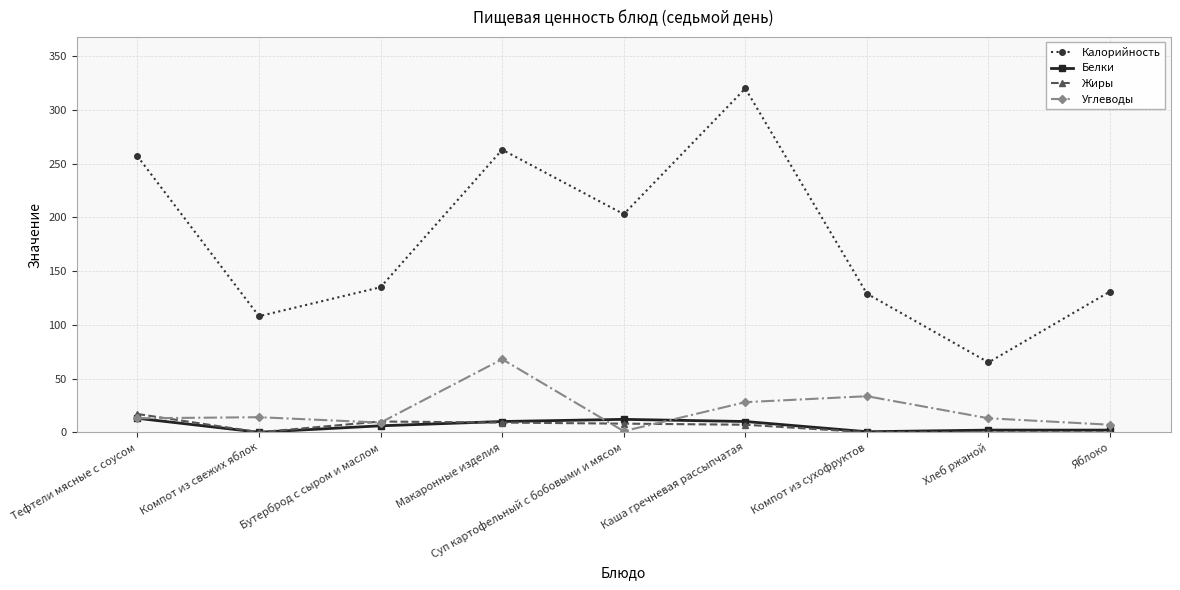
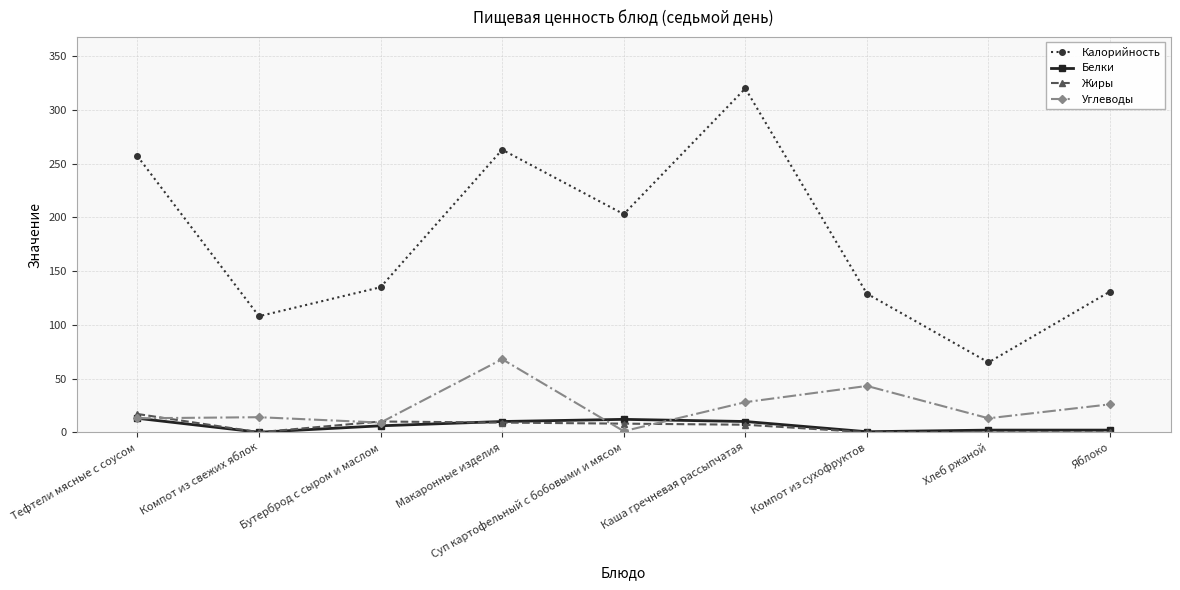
Углеводы, Компот из сухофруктов: 34 -> 43
Углеводы, Яблоко: 7 -> 26
